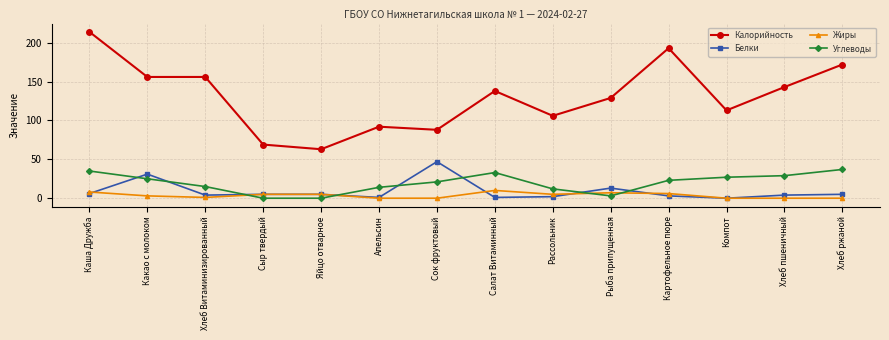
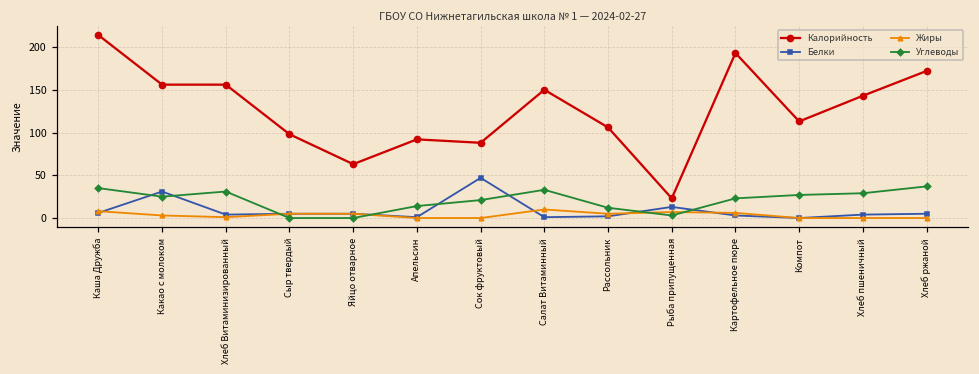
Углеводы, Хлеб Витаминизированный: 20 -> 30
Калорийность, Сыр твердый: 70 -> 100
Калорийность, Салат Витаминный: 140 -> 150
Калорийность, Рыба припущенная: 130 -> 20
